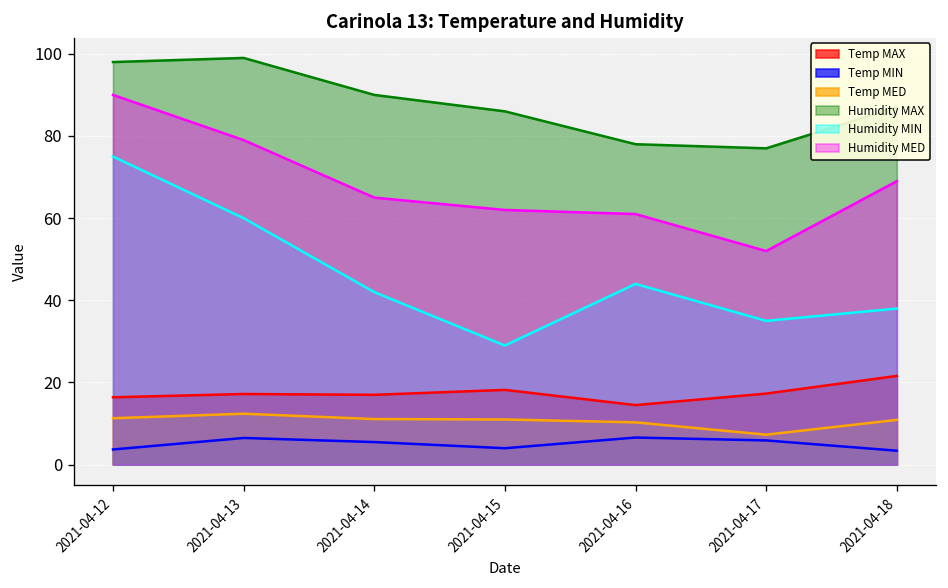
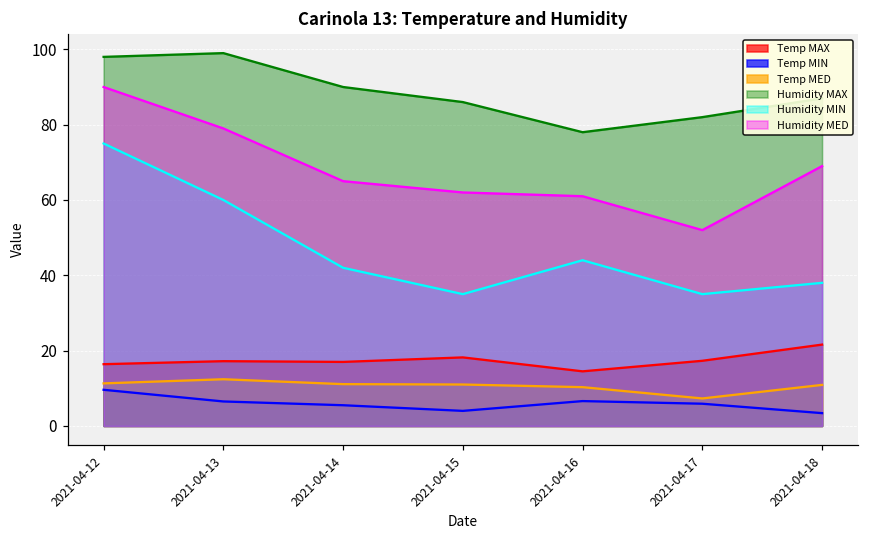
Temp MIN, 2021-04-12: 4 -> 10
Humidity MIN, 2021-04-15: 29 -> 35
Humidity MAX, 2021-04-17: 77 -> 82
